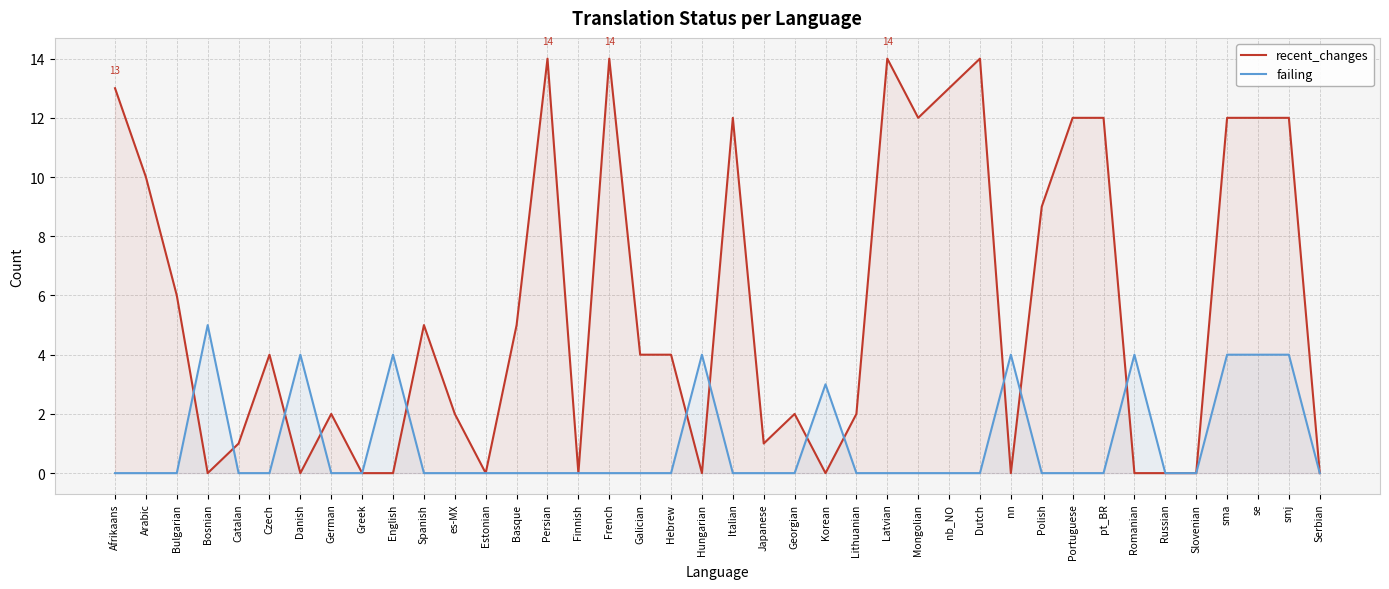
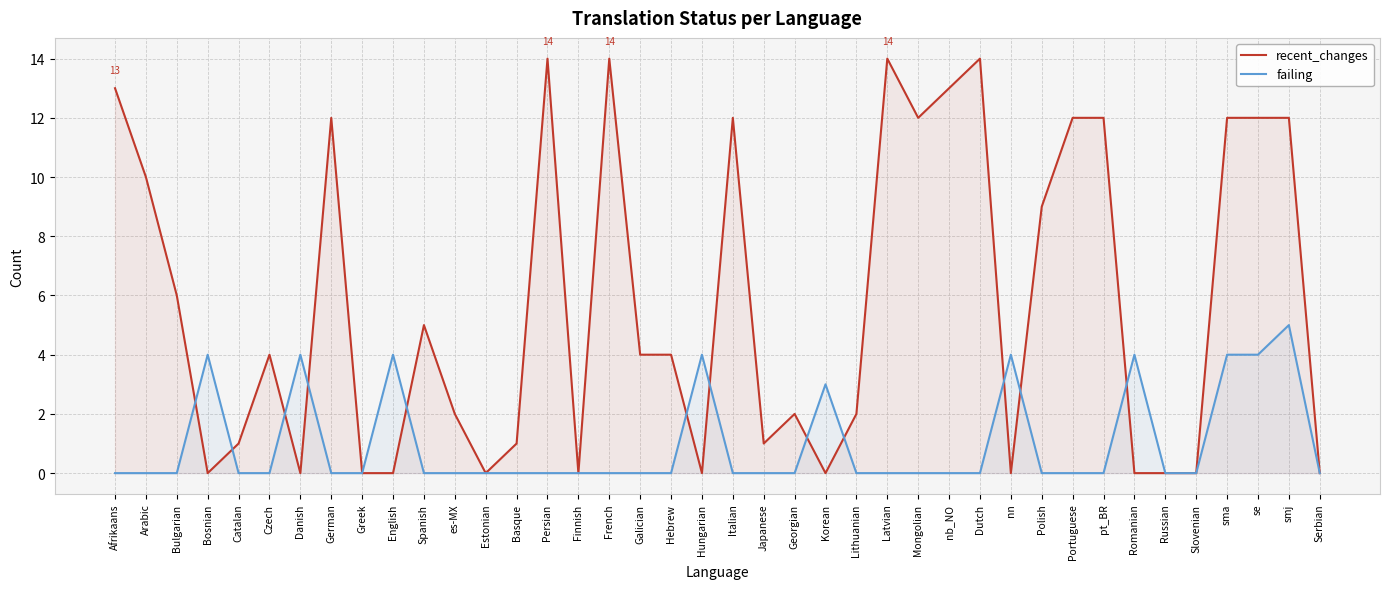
failing, Bosnian: 5 -> 4
recent_changes, German: 2 -> 12
recent_changes, Basque: 5 -> 1
failing, smj: 4 -> 5
